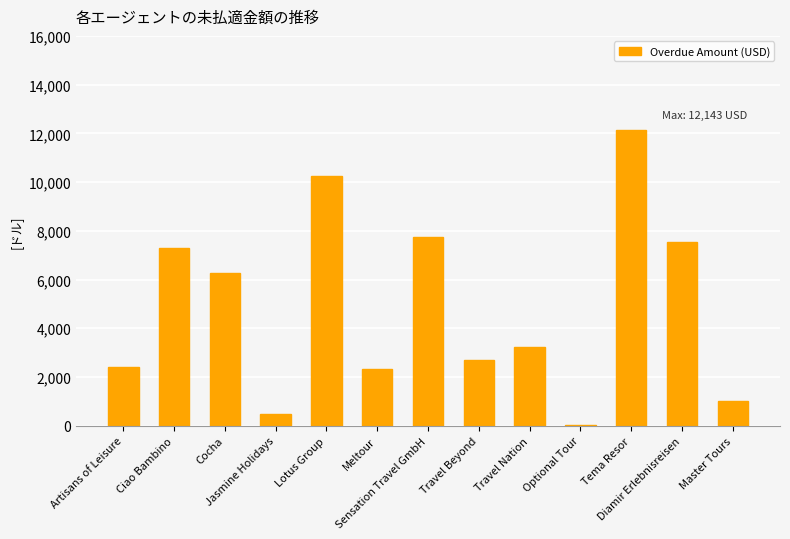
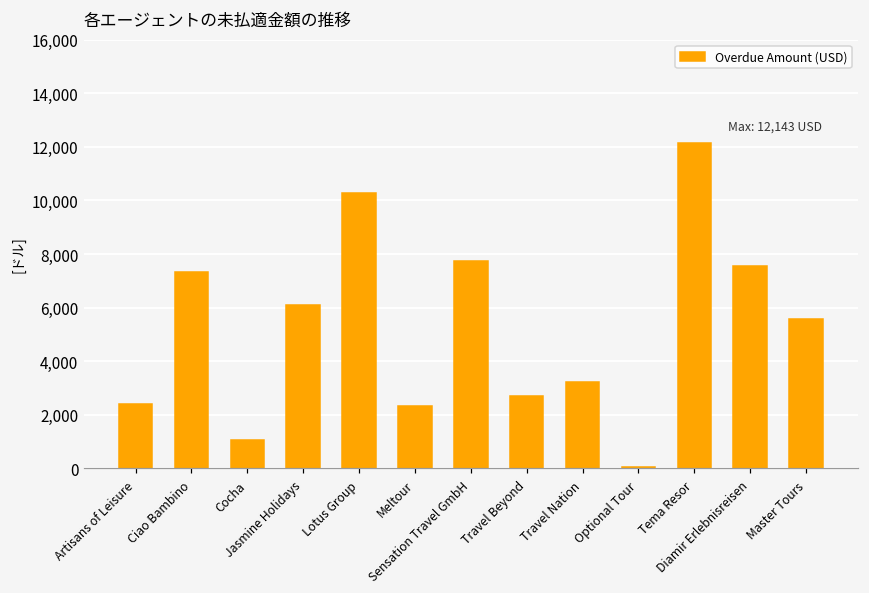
Cocha: 6,300 -> 1,100
Jasmine Holidays: 500 -> 6,100
Master Tours: 1,000 -> 5,600
